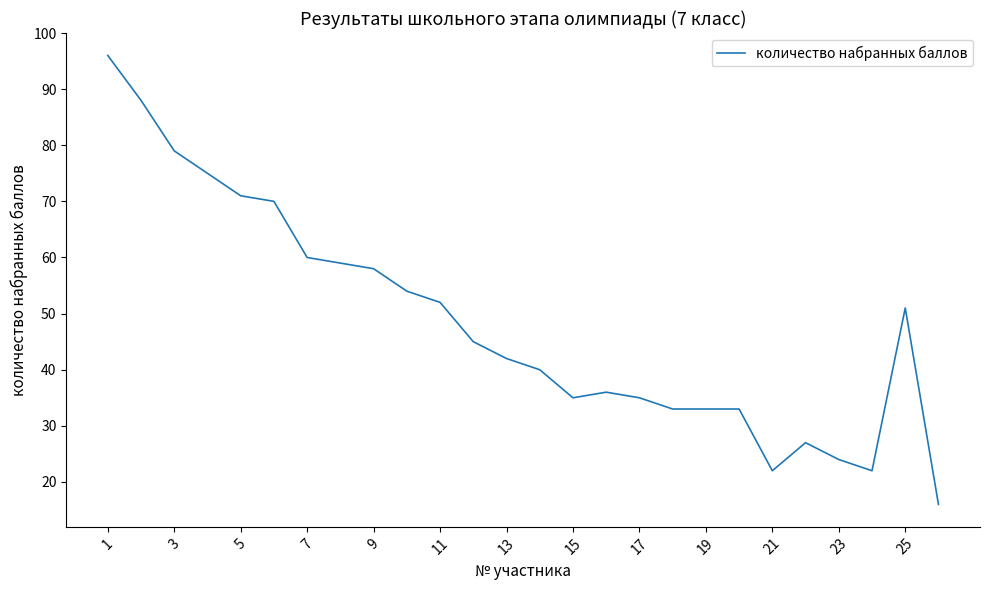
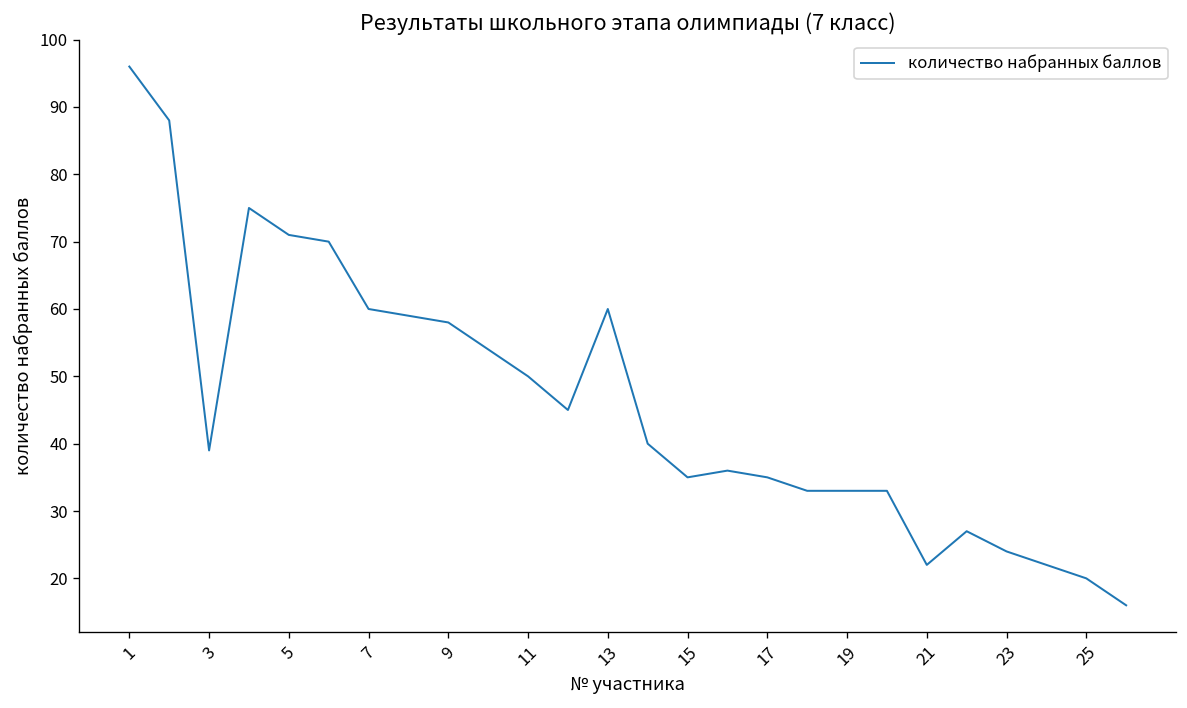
3: 79 -> 39
11: 52 -> 50
13: 42 -> 60
25: 51 -> 20
